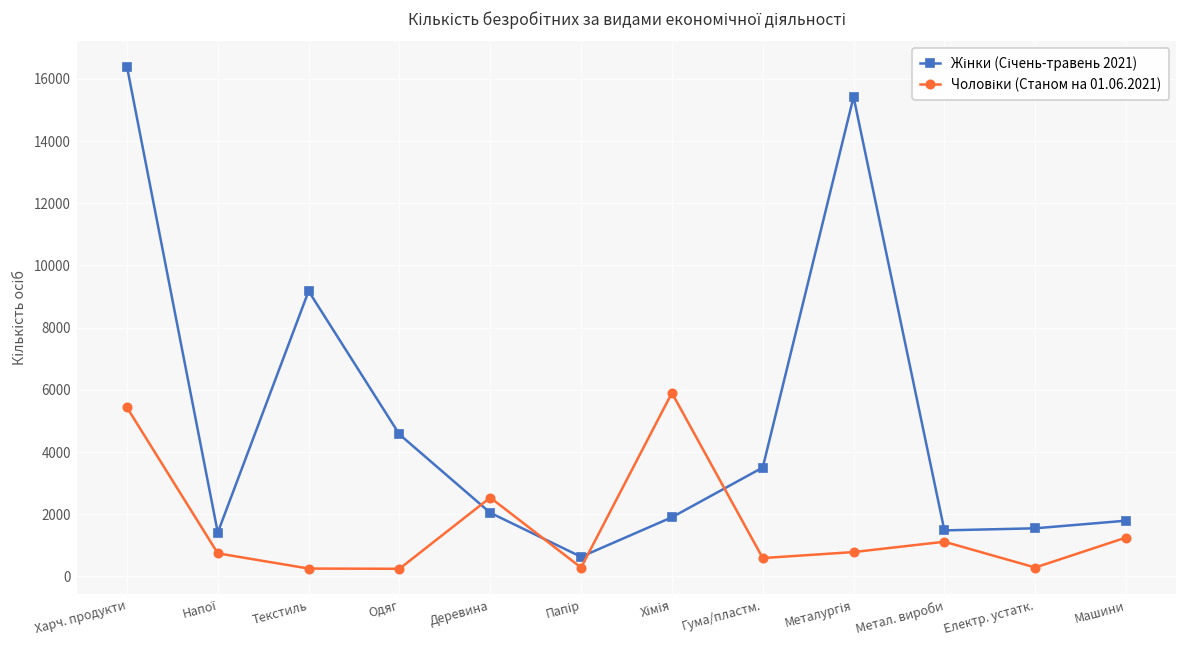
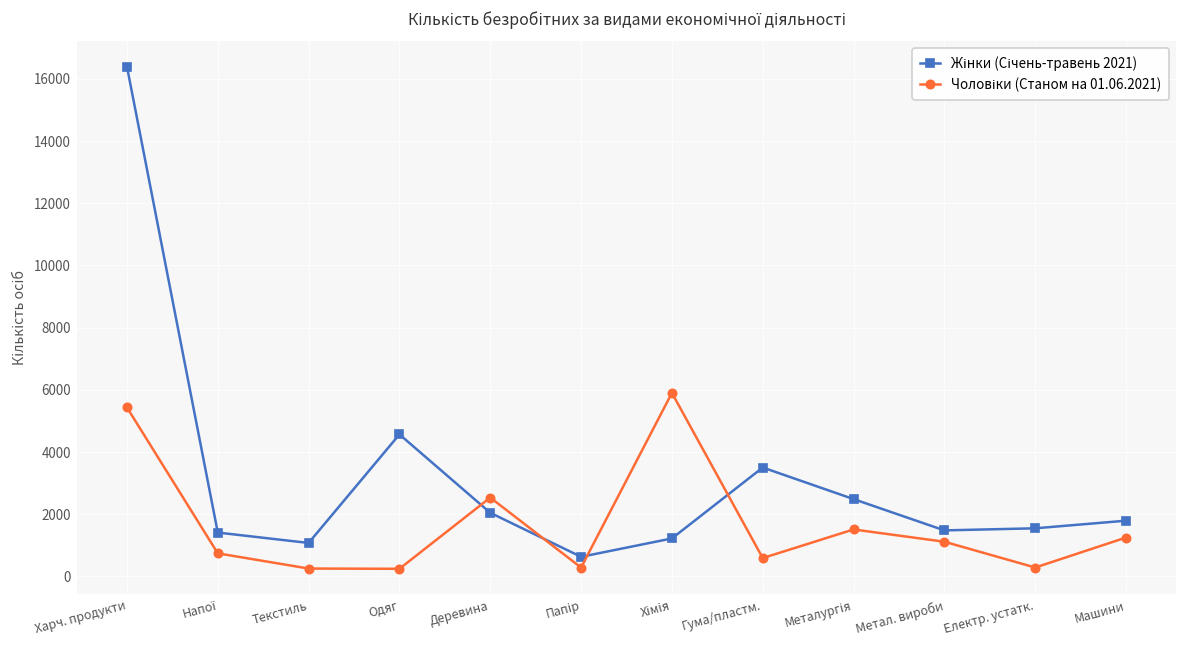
Жінки (Січень-травень 2021), Текстиль: 9200 -> 1100
Жінки (Січень-травень 2021), Хімія: 1900 -> 1200
Жінки (Січень-травень 2021), Металургія: 15400 -> 2500
Чоловіки (Станом на 01.06.2021), Металургія: 800 -> 1500
